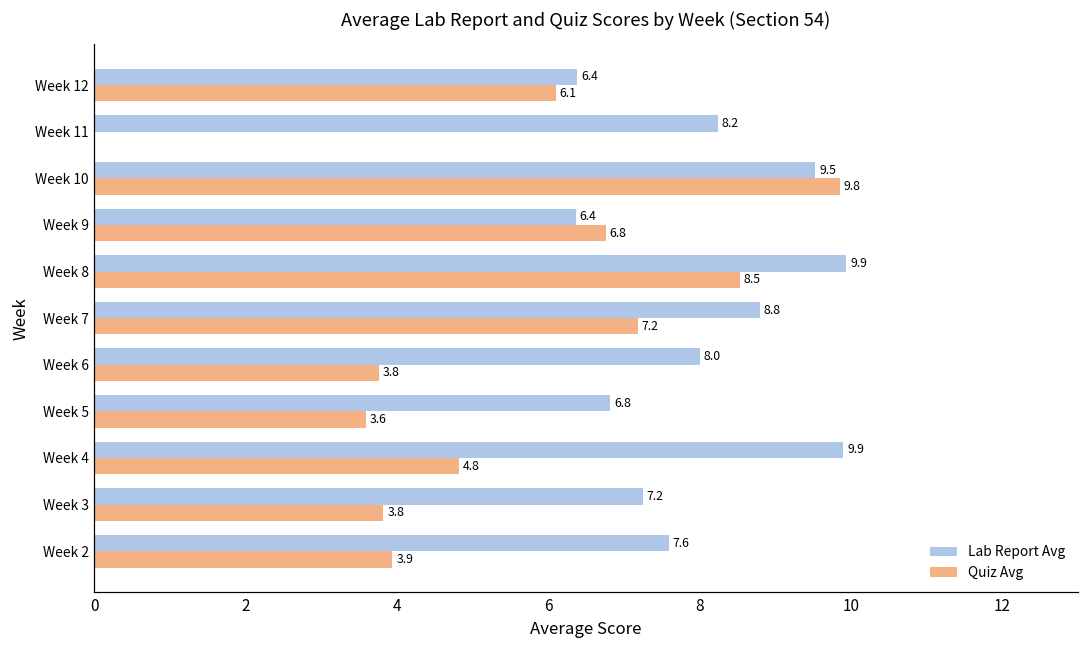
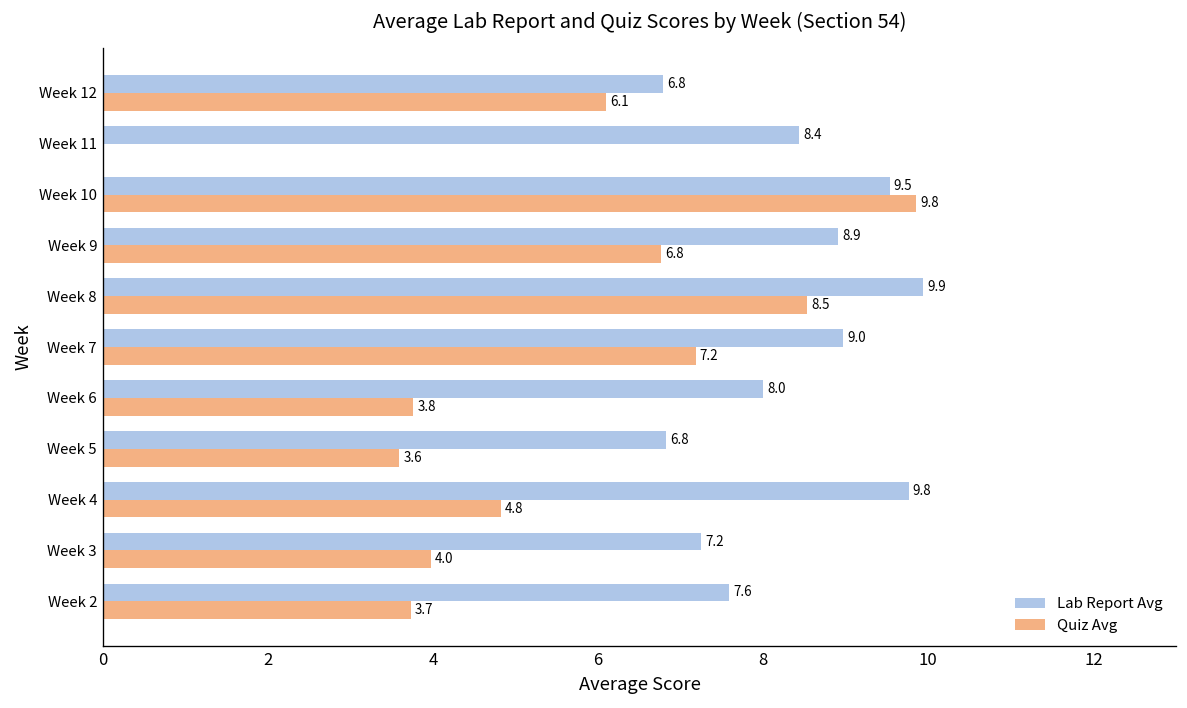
Lab Report Avg, Week 12: 6.4 -> 6.8
Lab Report Avg, Week 11: 8.2 -> 8.4
Lab Report Avg, Week 9: 6.4 -> 8.9
Lab Report Avg, Week 7: 8.8 -> 9.0
Lab Report Avg, Week 4: 9.9 -> 9.8
Quiz Avg, Week 3: 3.8 -> 4.0
Quiz Avg, Week 2: 3.9 -> 3.7
